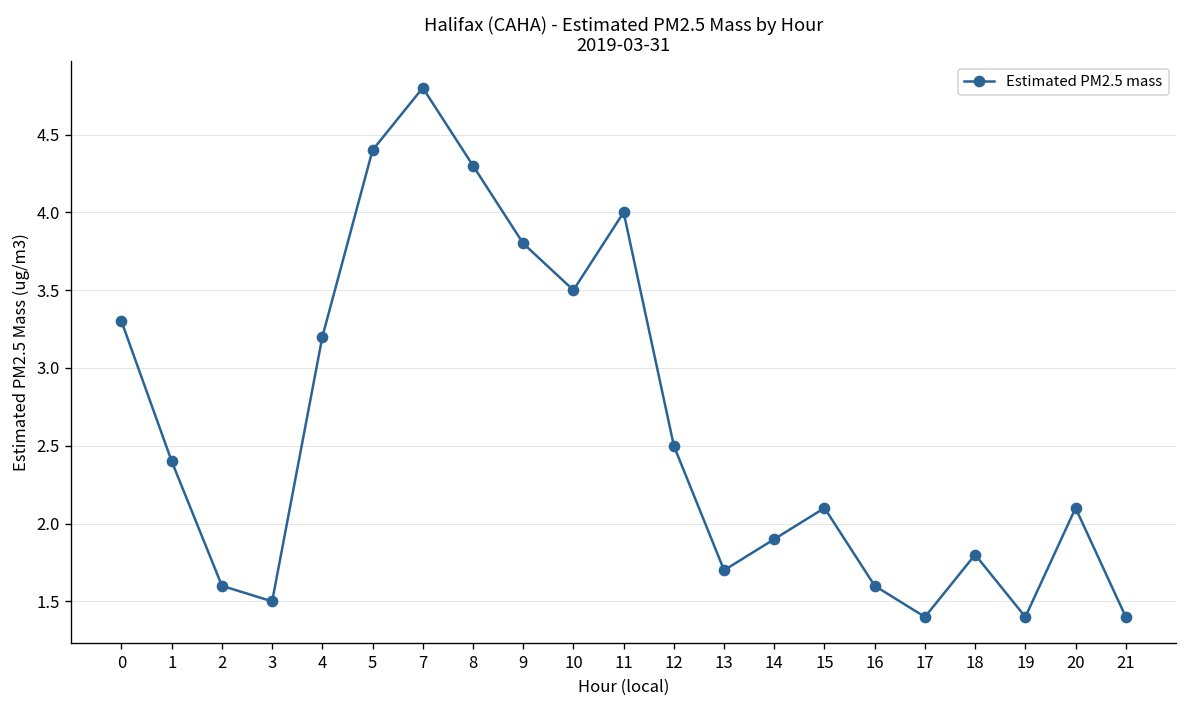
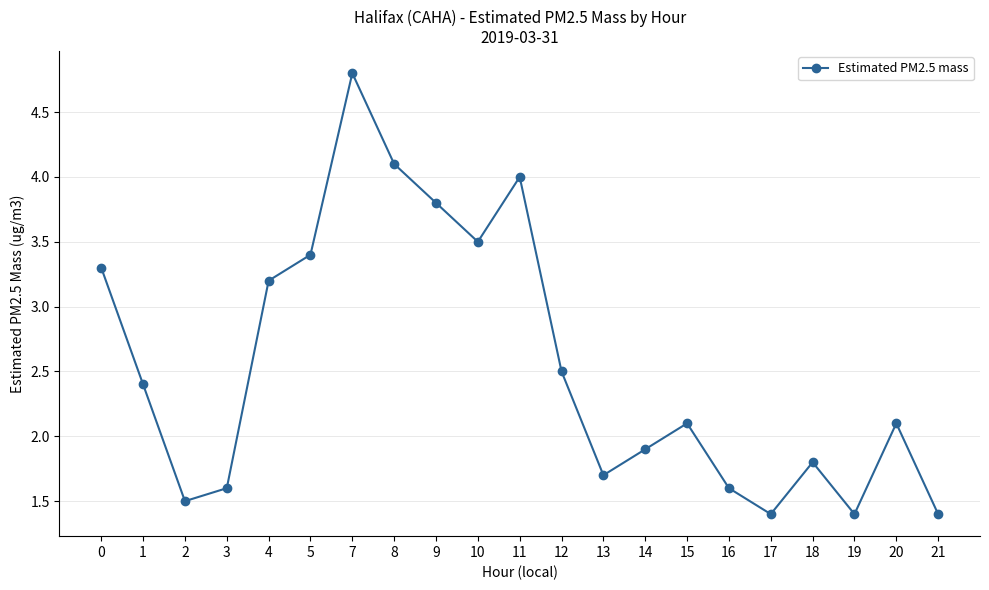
2: 1.6 -> 1.5
3: 1.5 -> 1.6
5: 4.4 -> 3.4
8: 4.3 -> 4.1
